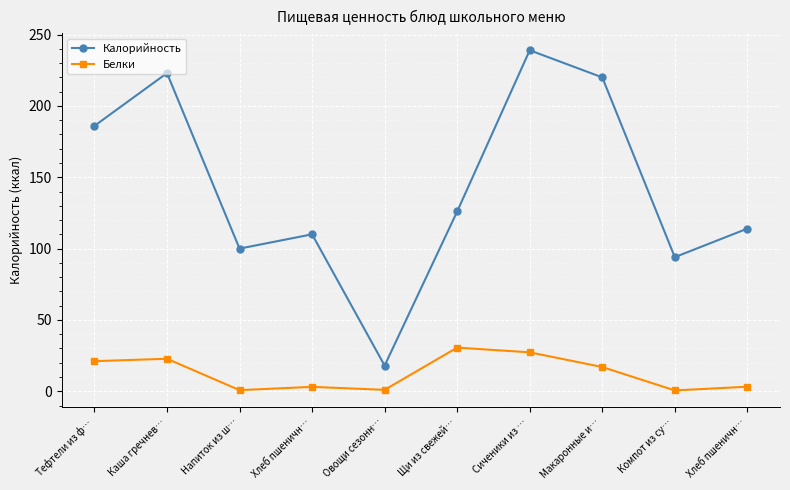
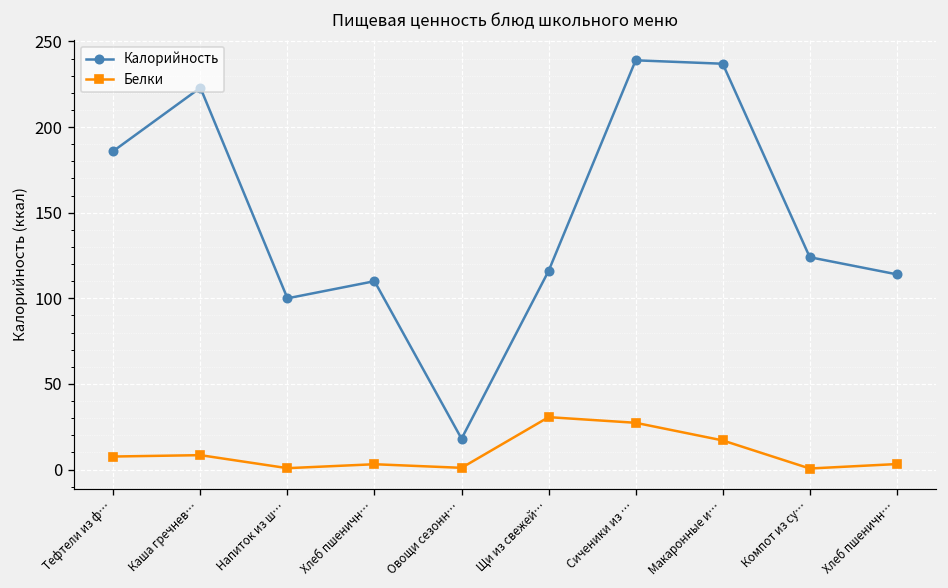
Белки, Тефтели из ф…: 21 -> 8
Белки, Каша гречнев…: 23 -> 8
Калорийность, Щи из свежей…: 126 -> 116
Калорийность, Макаронные и…: 220 -> 237
Калорийность, Компот из су…: 94 -> 124
